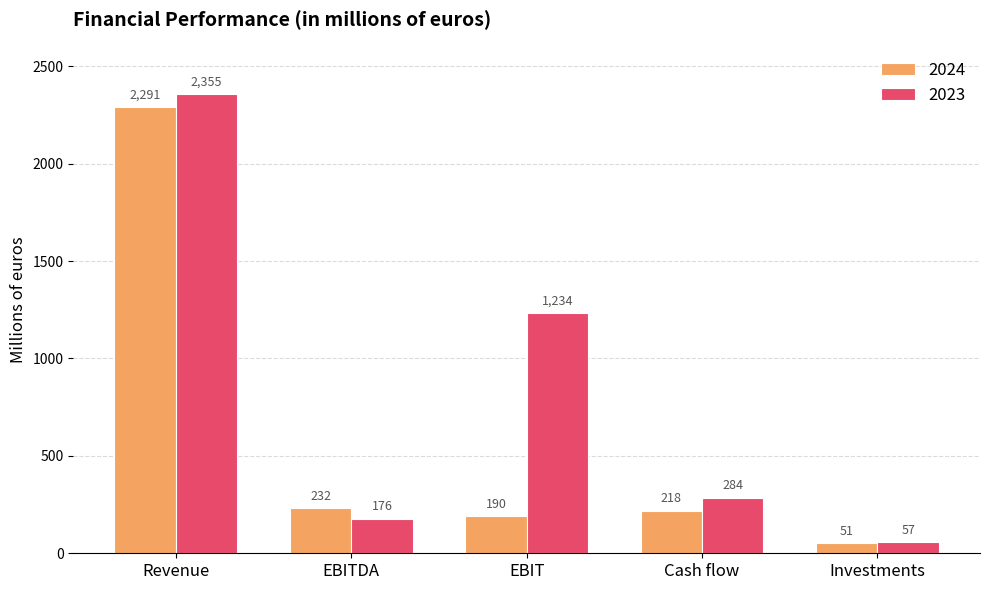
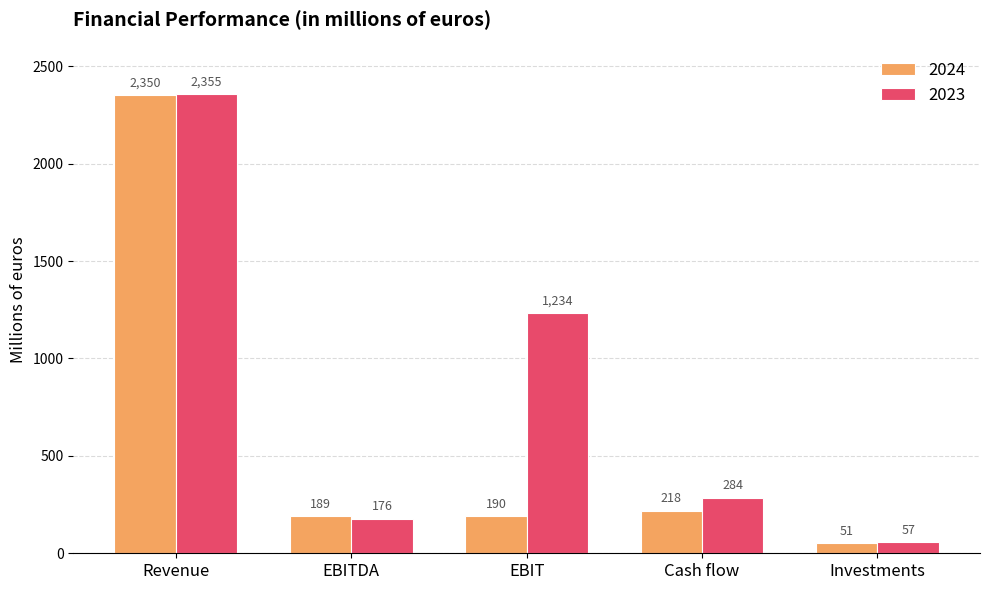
2024, Revenue: 2,291 -> 2,350
2024, EBITDA: 232 -> 189
